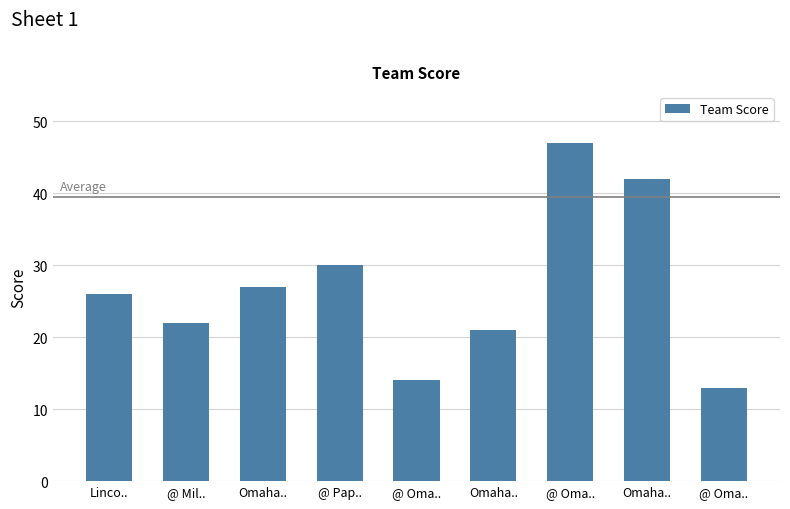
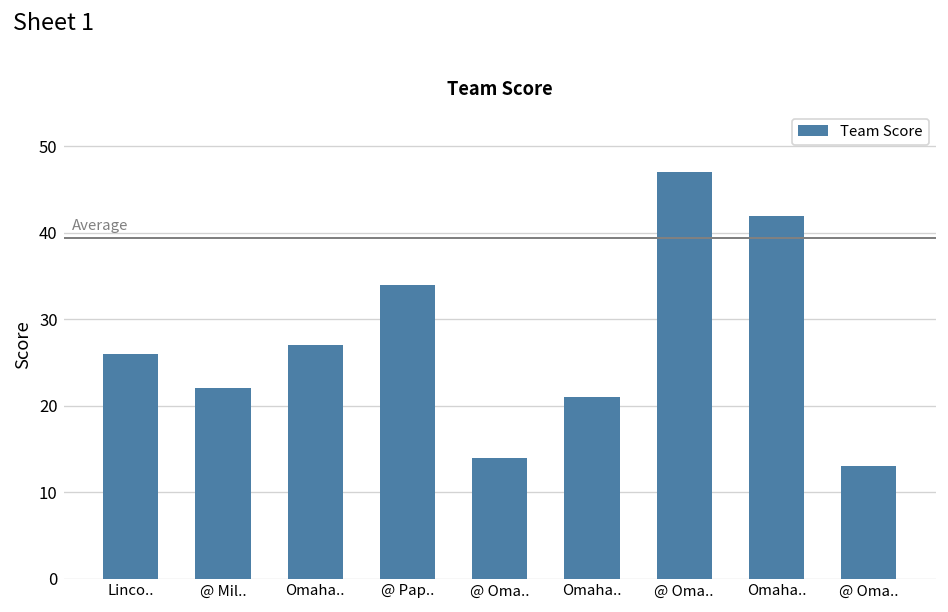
@ Pap..: 30 -> 34
